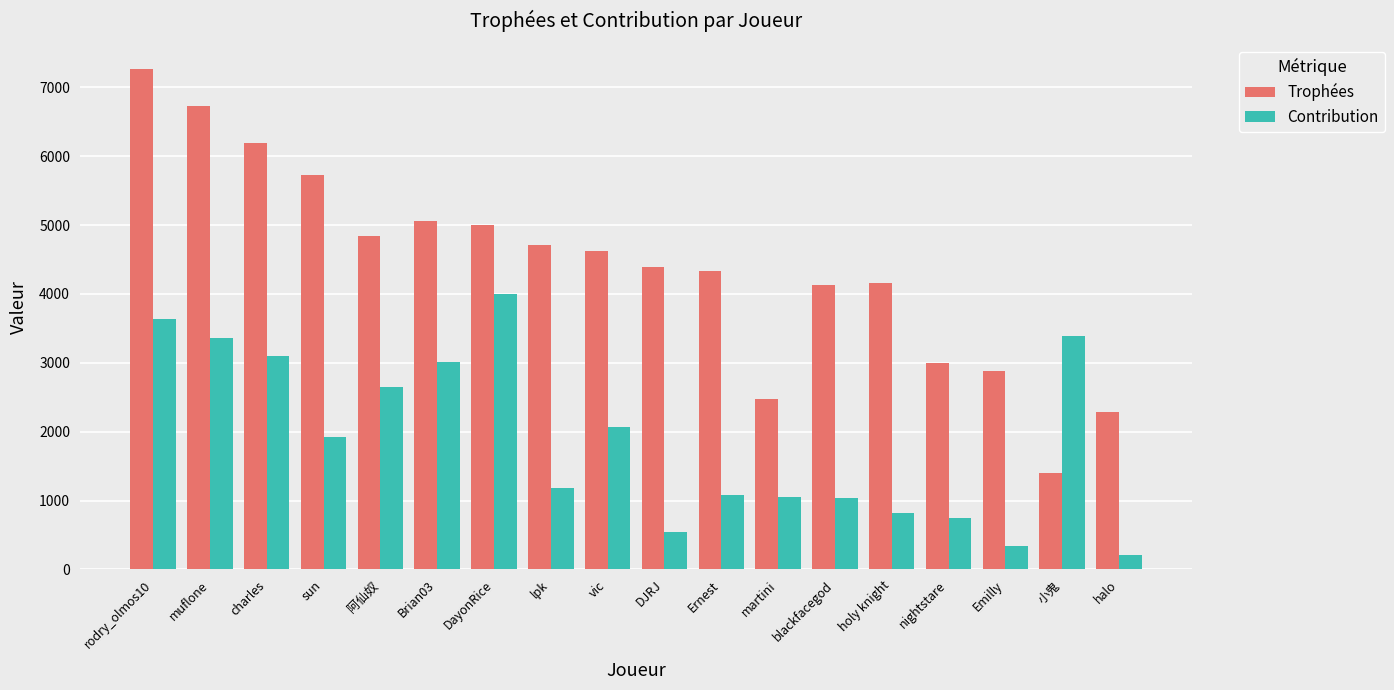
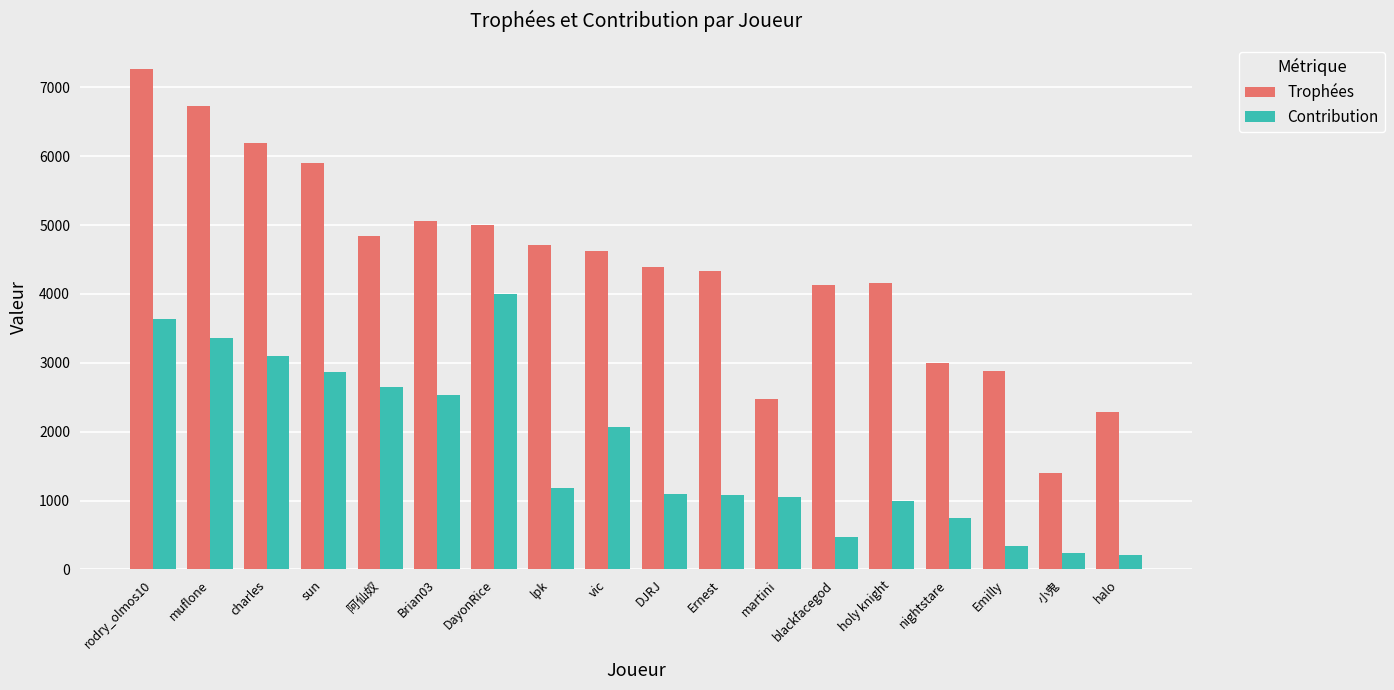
Trophées, sun: 5700 -> 5900
Contribution, sun: 1900 -> 2900
Contribution, Brian03: 3000 -> 2500
Contribution, DJRJ: 500 -> 1100
Contribution, blackfacegod: 1000 -> 500
Contribution, holy knight: 800 -> 1000
Contribution, 小鬼: 3400 -> 200
